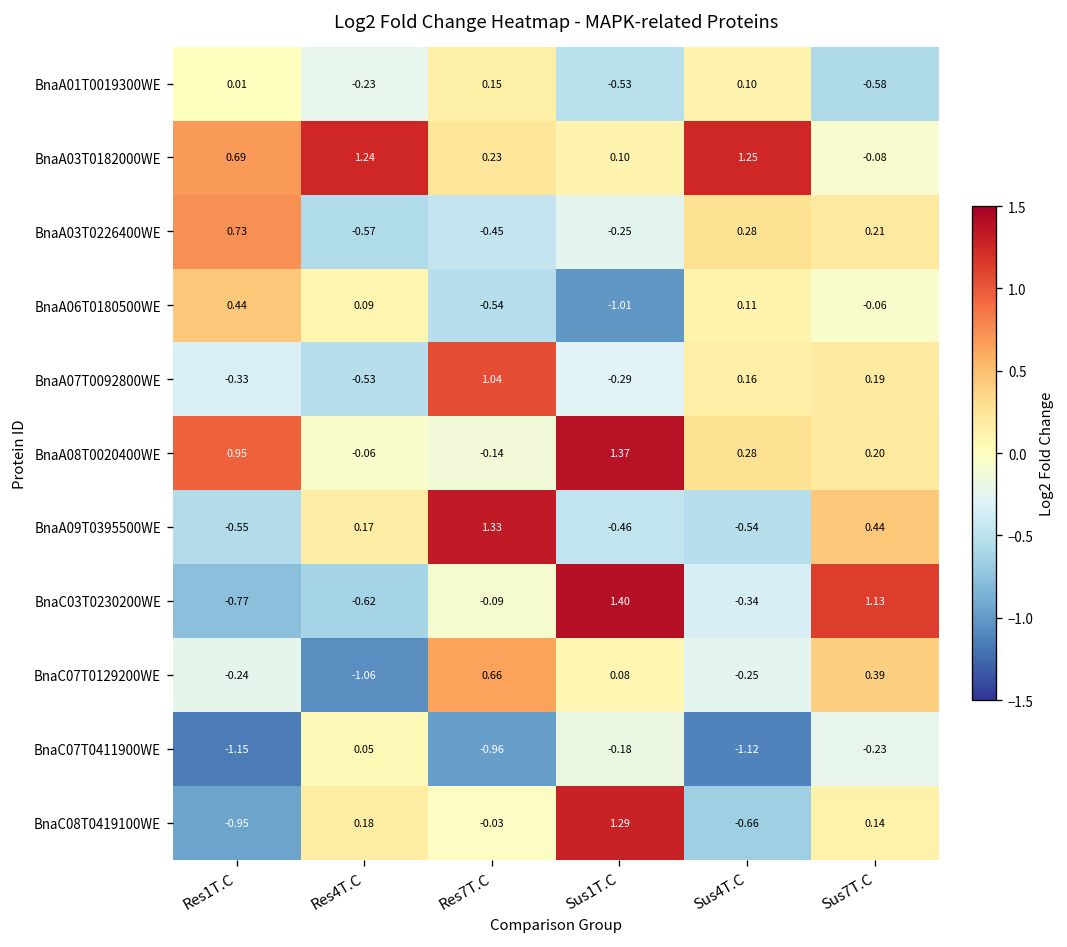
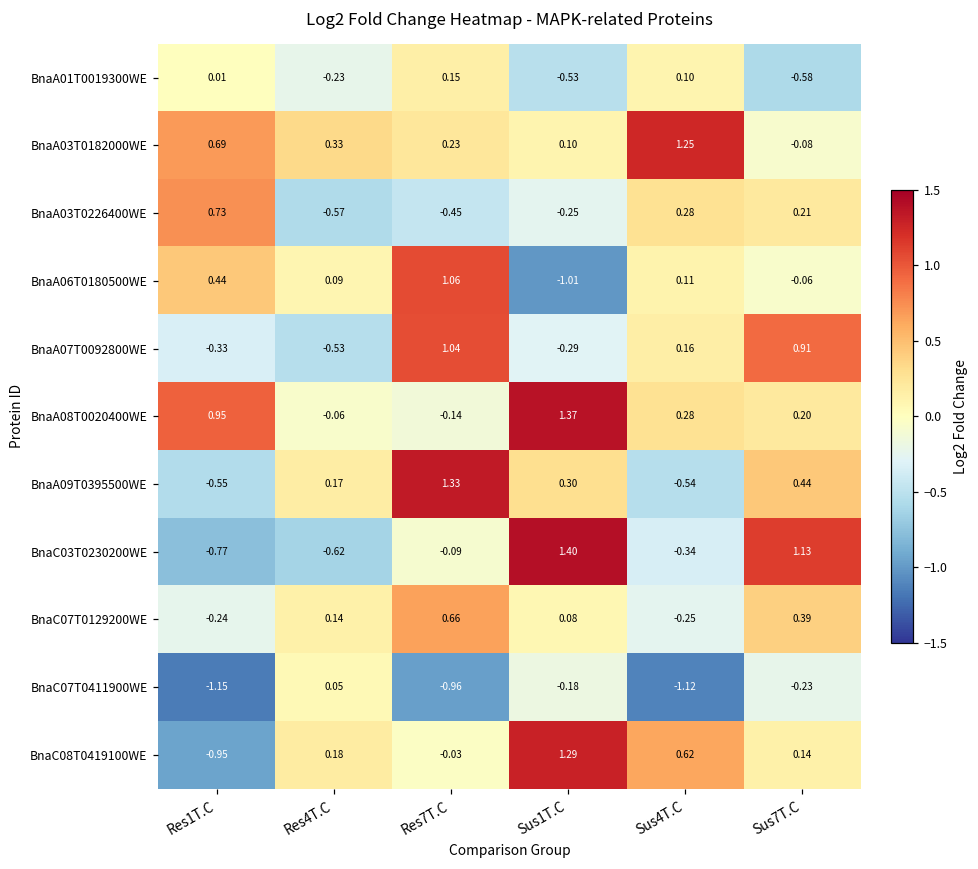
BnaA03T0182000WE, Res4T.C: 1.24 -> 0.33
BnaA06T0180500WE, Res7T.C: -0.54 -> 1.06
BnaA07T0092800WE, Sus7T.C: 0.19 -> 0.91
BnaA09T0395500WE, Sus1T.C: -0.46 -> 0.30
BnaC07T0129200WE, Res4T.C: -1.06 -> 0.14
BnaC08T0419100WE, Sus4T.C: -0.66 -> 0.62
